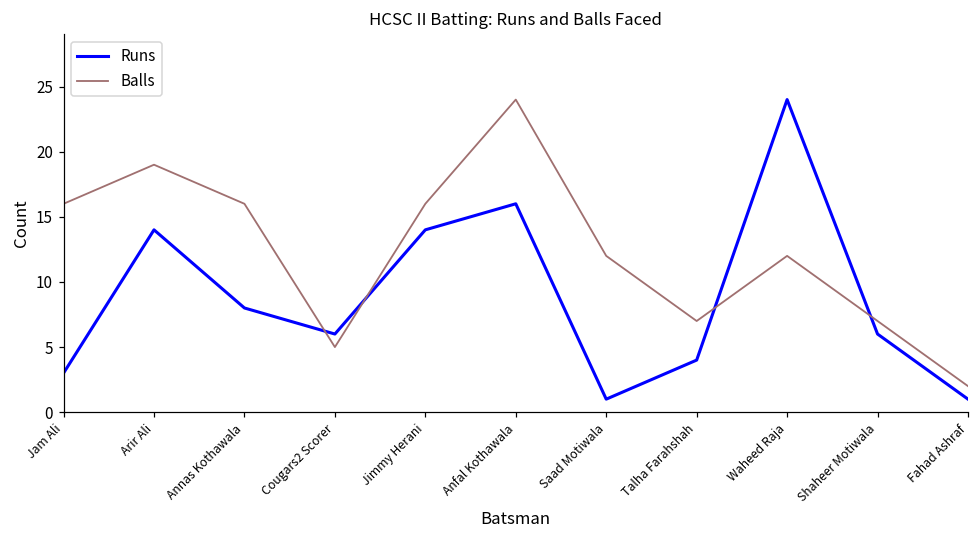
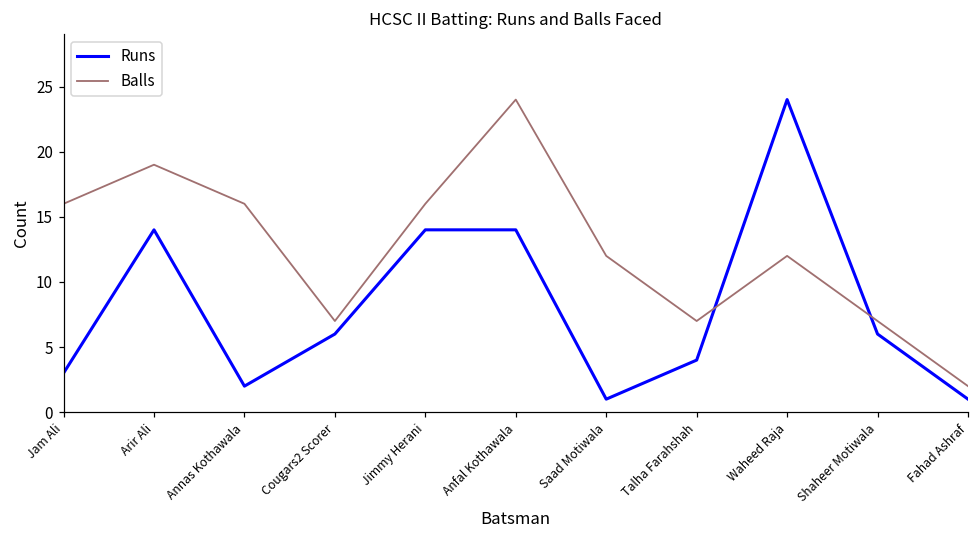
Runs, Annas Kothawala: 8 -> 2
Balls, Cougars2 Scorer: 5 -> 7
Runs, Anfal Kothawala: 16 -> 14
